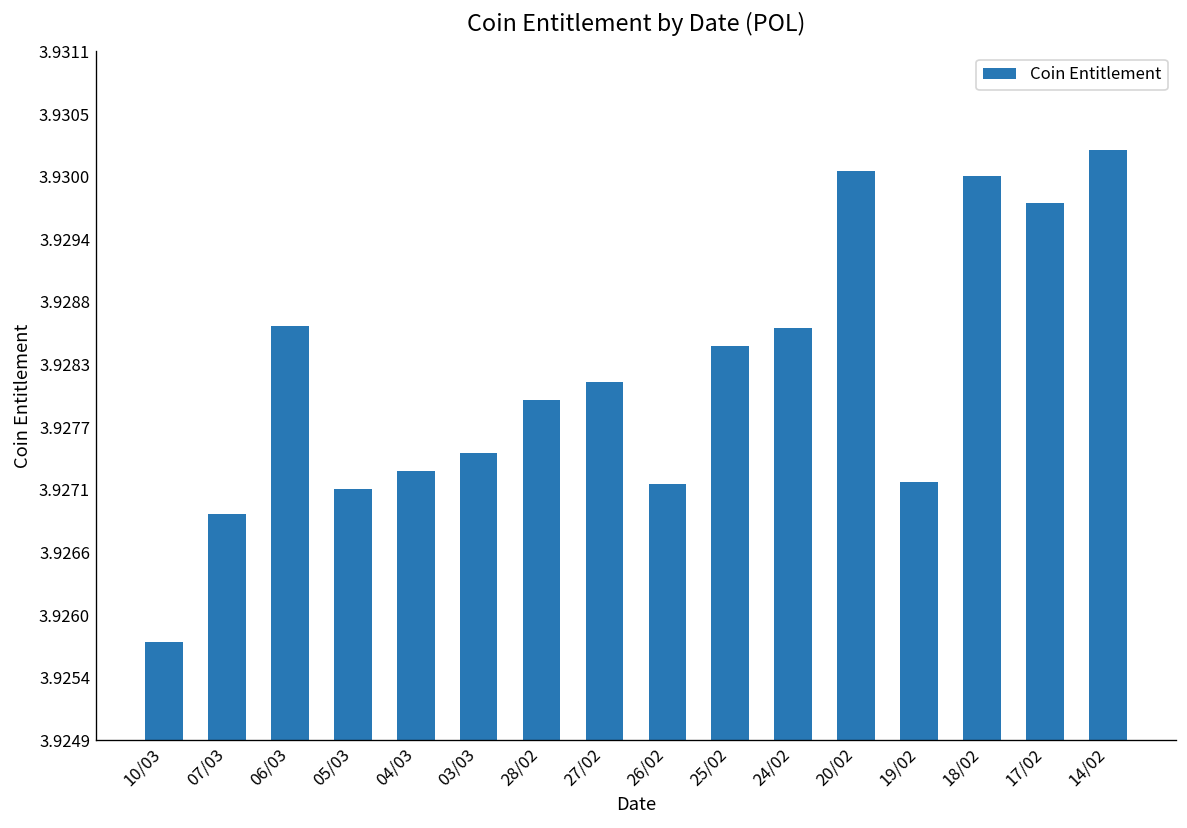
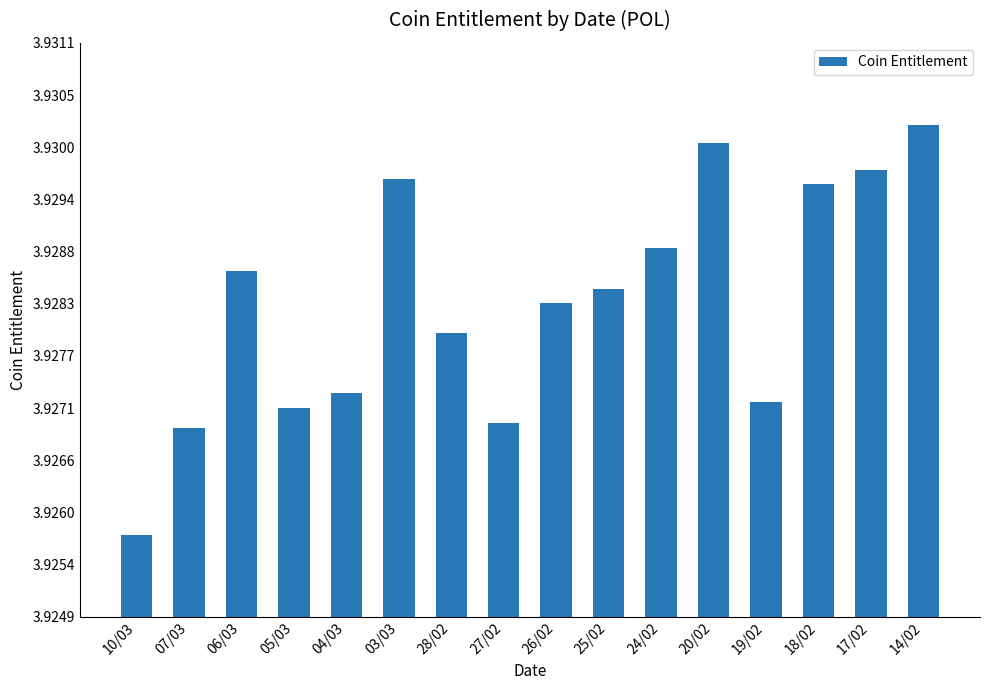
03/03: 3.9275 -> 3.9296
27/02: 3.9281 -> 3.9270
26/02: 3.9272 -> 3.9283
24/02: 3.9286 -> 3.9289
18/02: 3.9300 -> 3.9296
